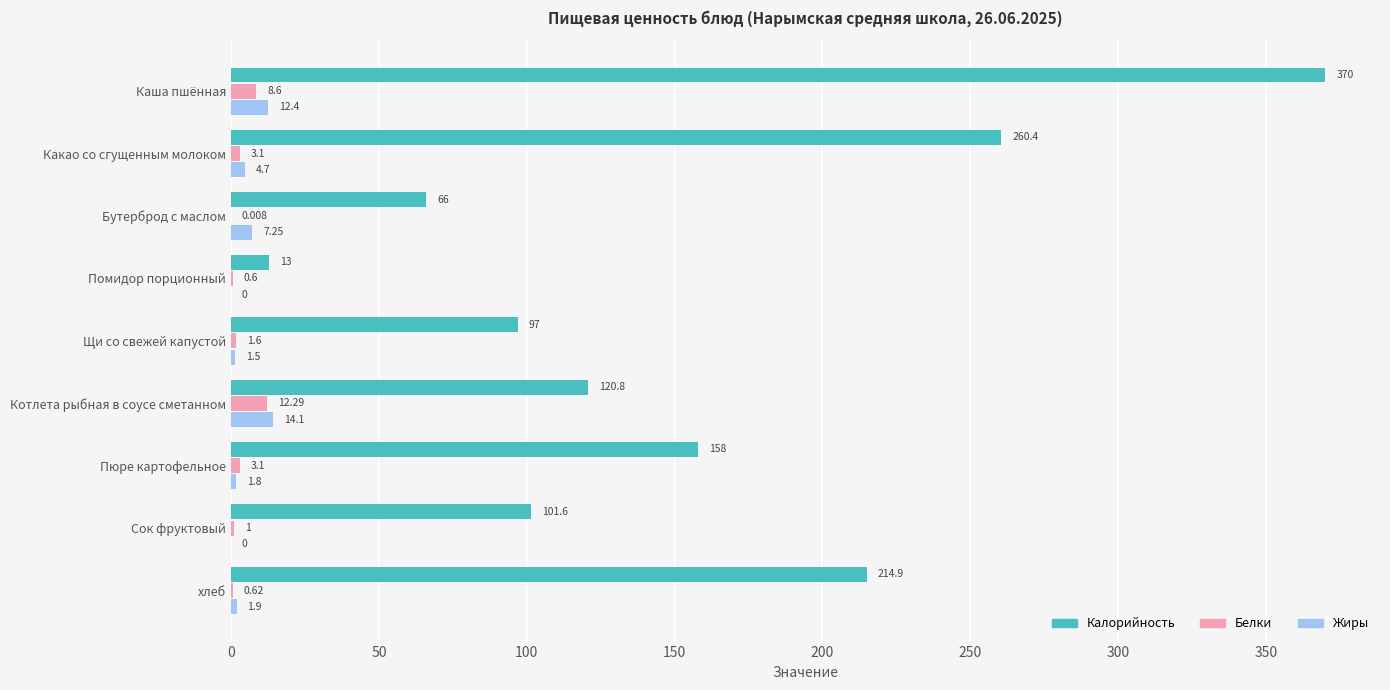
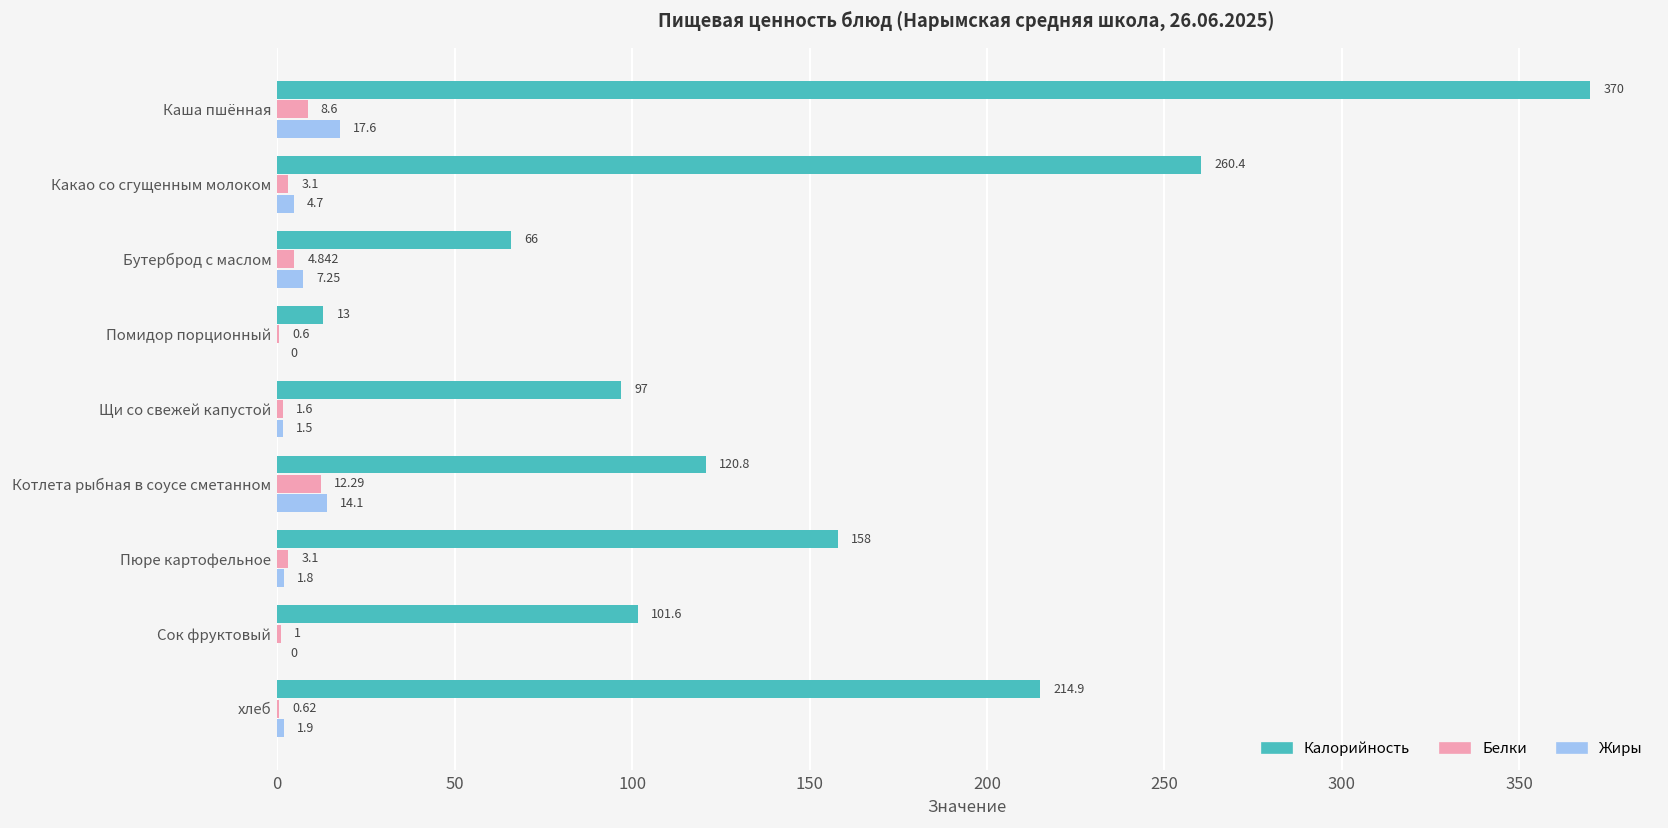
Жиры, Каша пшённая: 12.4 -> 17.6
Белки, Бутерброд с маслом: 0.008 -> 4.842
